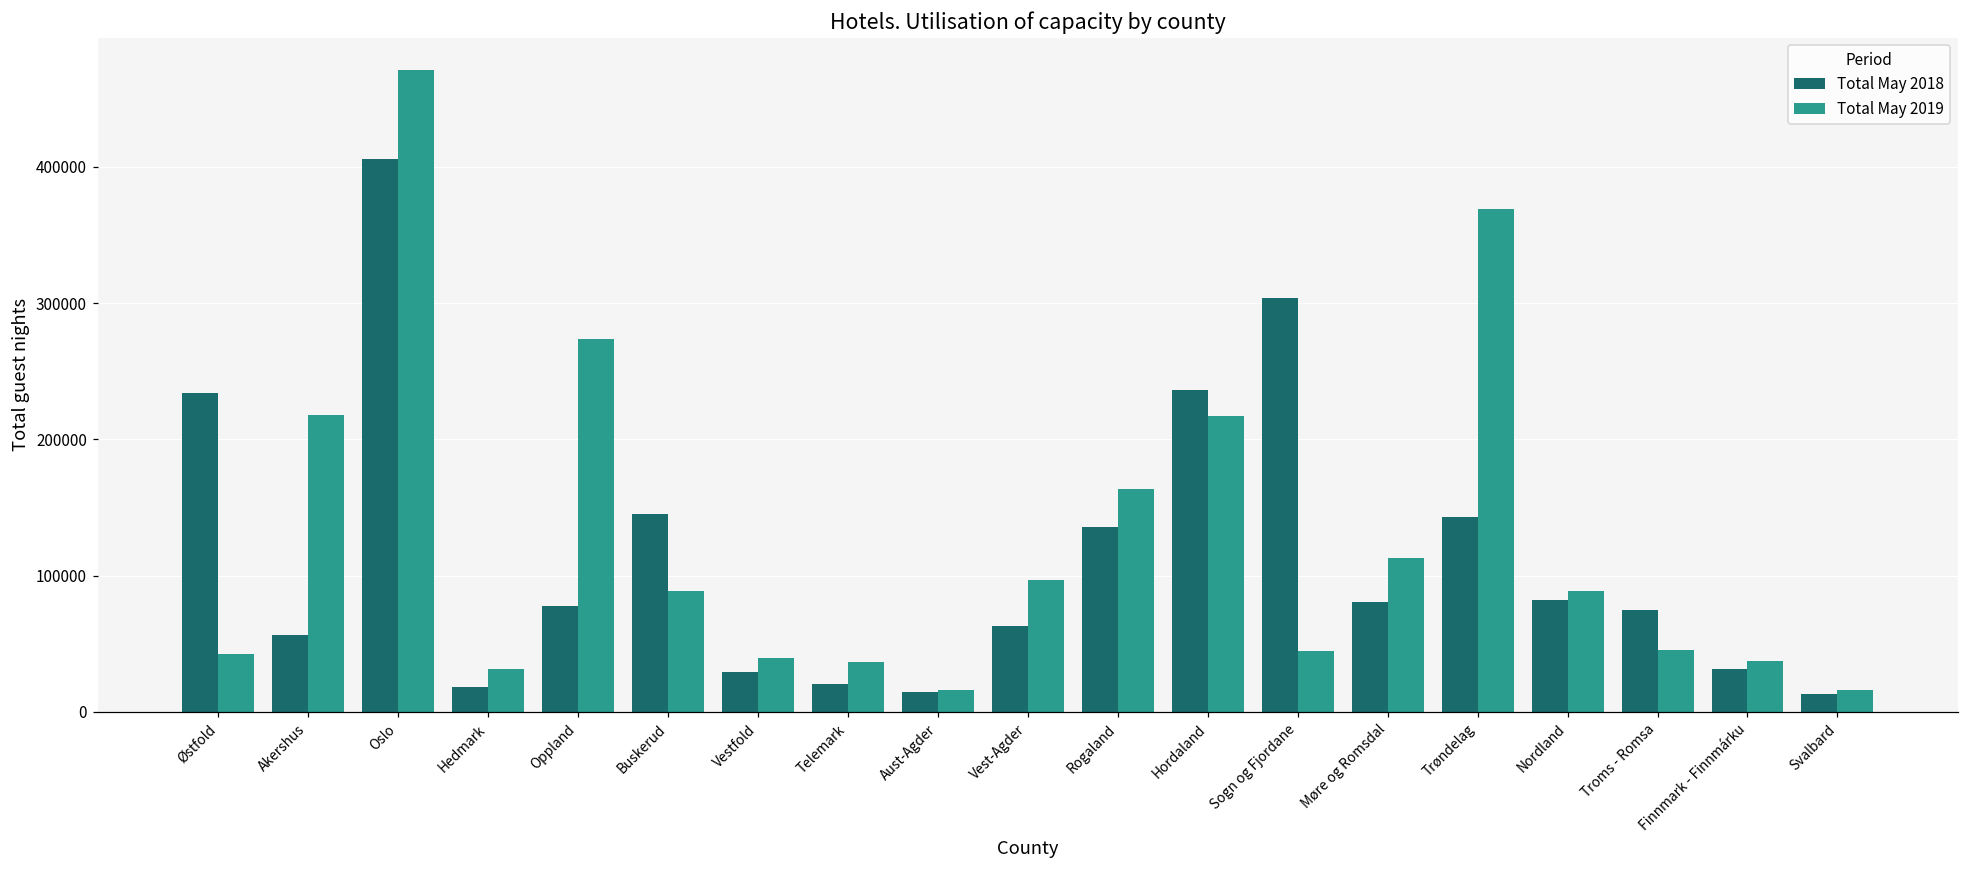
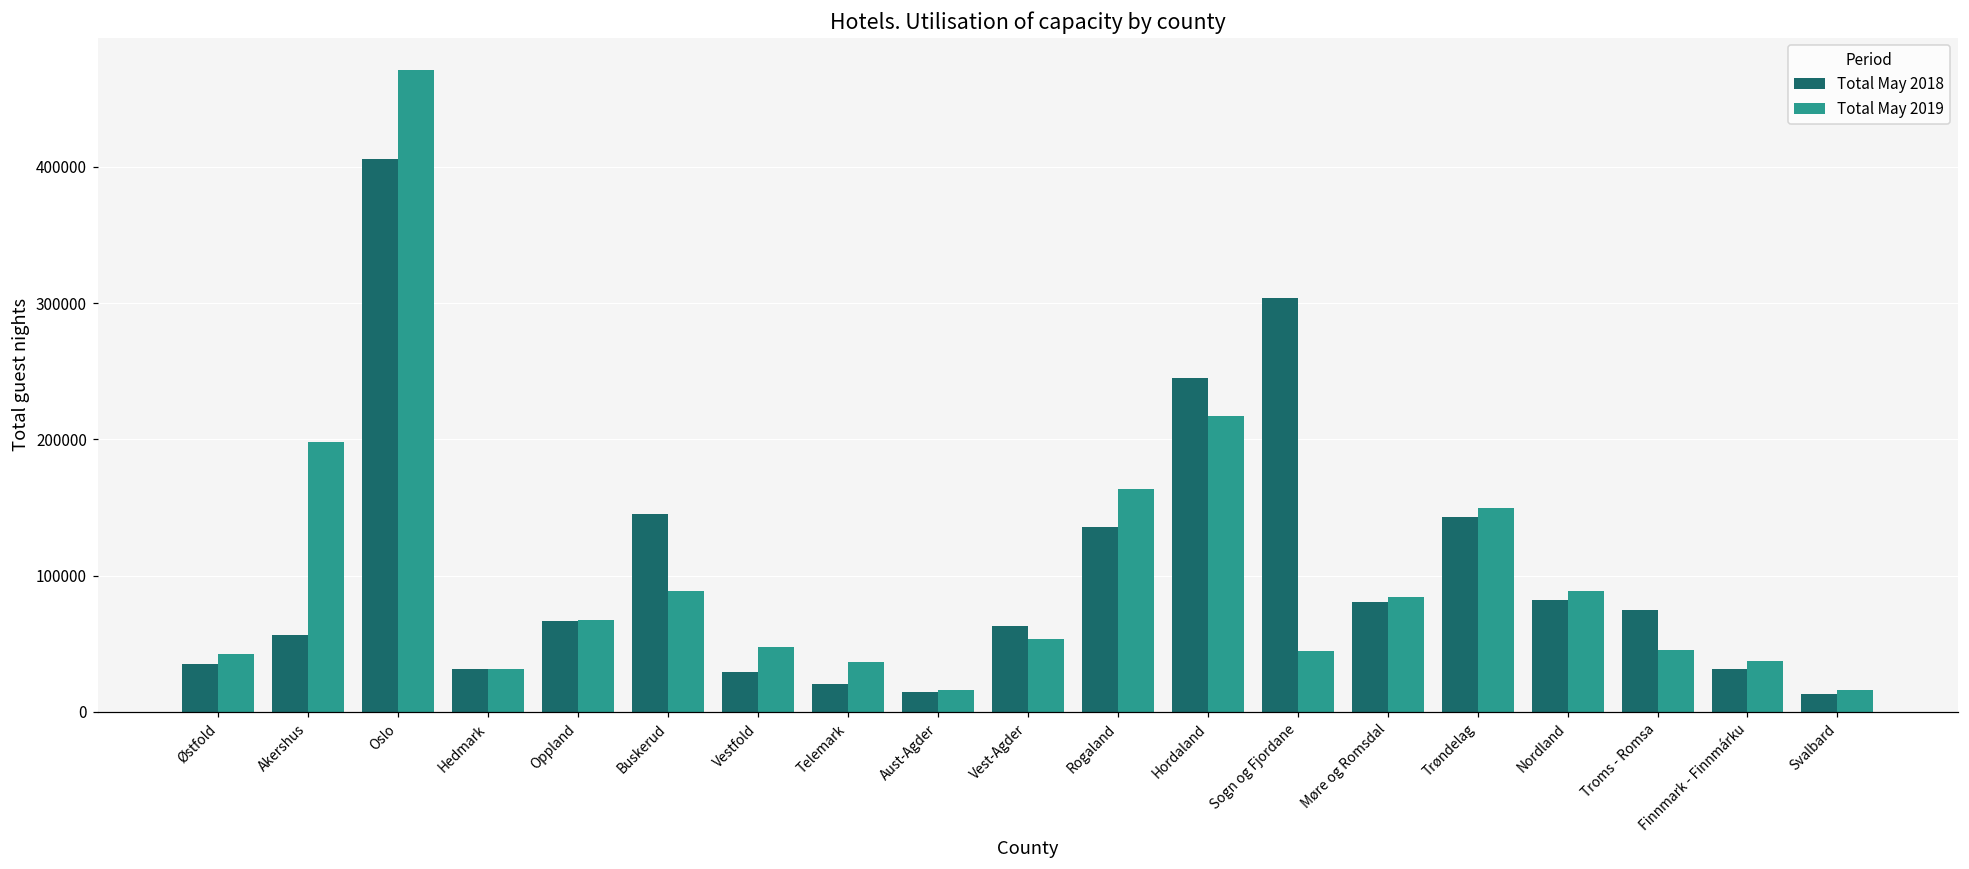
Total May 2018, Østfold: 234000 -> 35000
Total May 2019, Akershus: 218000 -> 198000
Total May 2018, Hedmark: 18000 -> 31000
Total May 2018, Oppland: 78000 -> 67000
Total May 2019, Oppland: 274000 -> 67000
Total May 2019, Vestfold: 40000 -> 48000
Total May 2019, Vest-Agder: 97000 -> 53000
Total May 2018, Hordaland: 236000 -> 245000
Total May 2019, Møre og Romsdal: 113000 -> 84000
Total May 2019, Trøndelag: 369000 -> 150000
